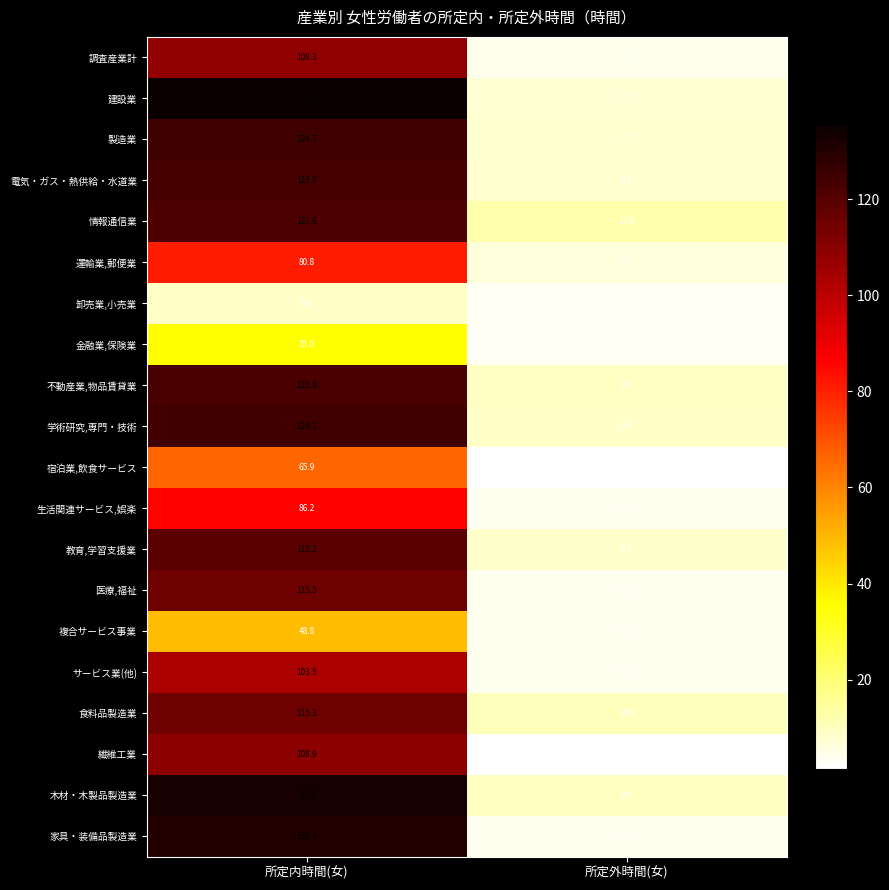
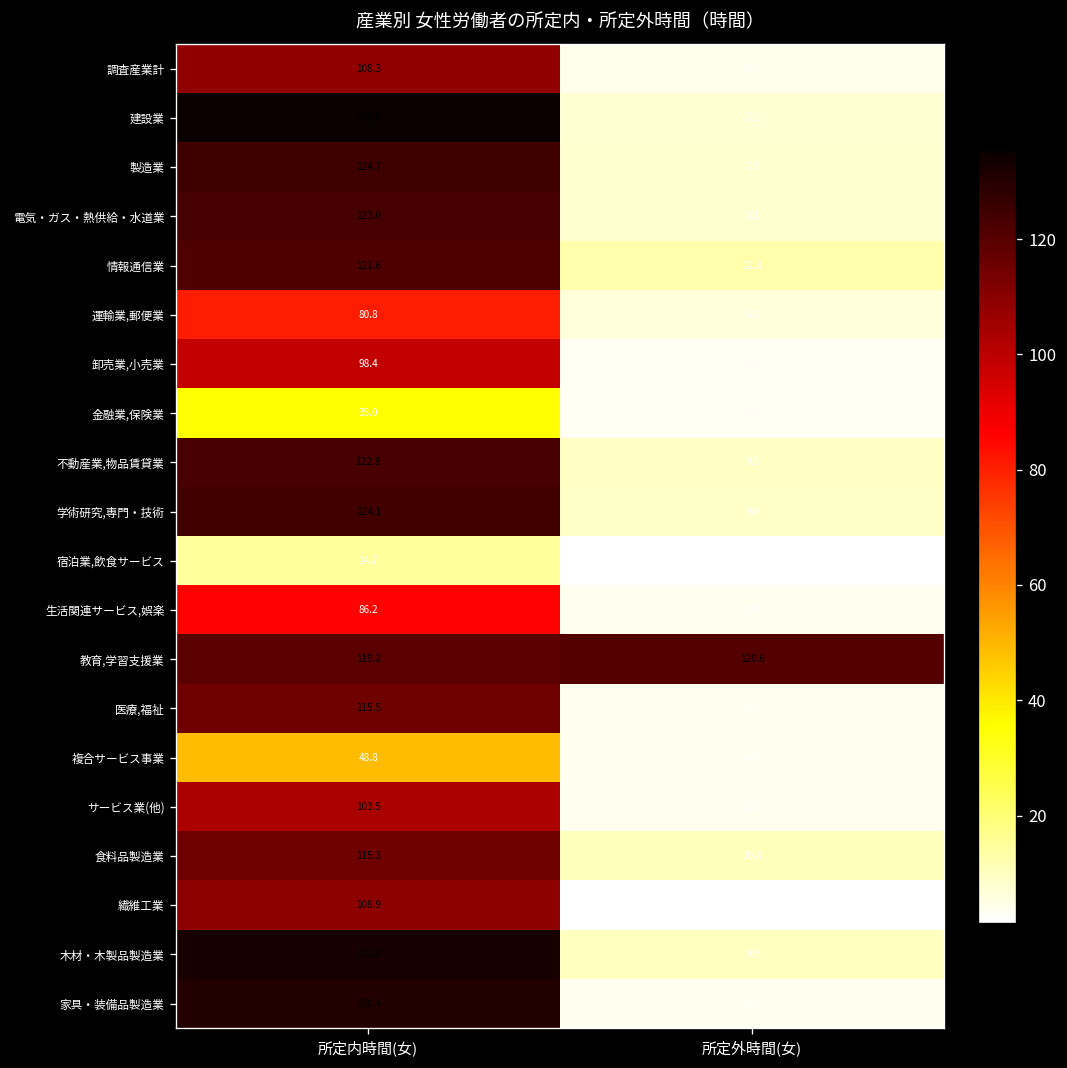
卸売業,小売業, 所定内時間(女): 9.0 -> 98.4
宿泊業,飲食サービス, 所定内時間(女): 65.9 -> 14.7
教育,学習支援業, 所定外時間(女): 8.7 -> 120.6
